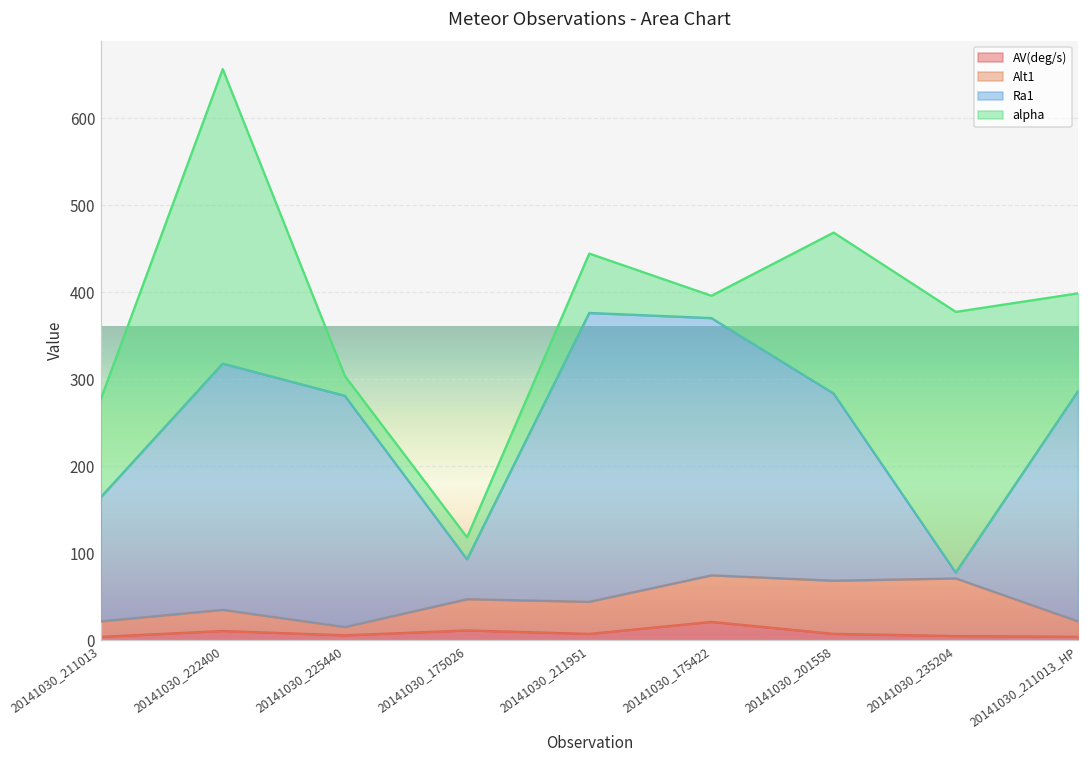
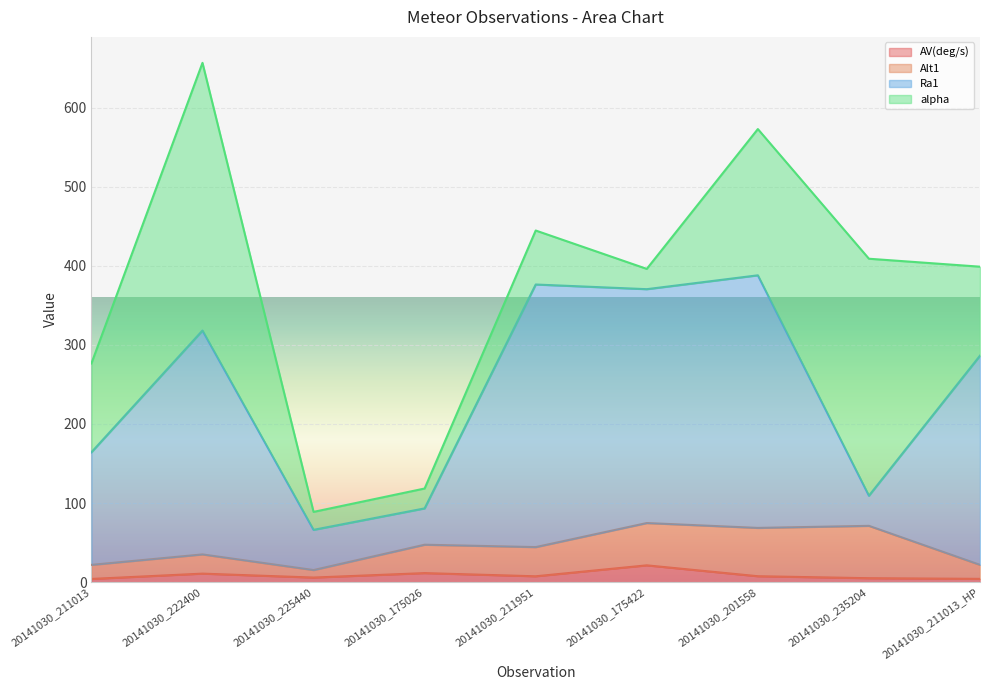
Ra1, 20141030_225440: 270 -> 50
Ra1, 20141030_201558: 220 -> 320
Ra1, 20141030_235204: 10 -> 40
